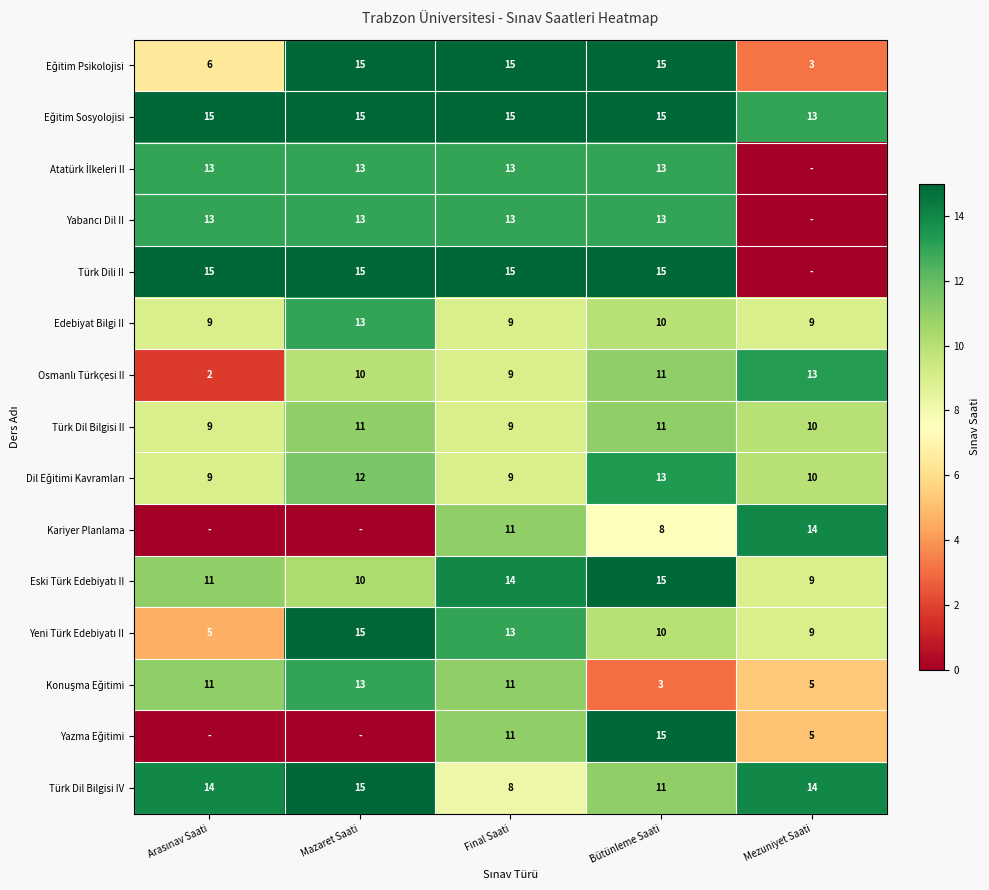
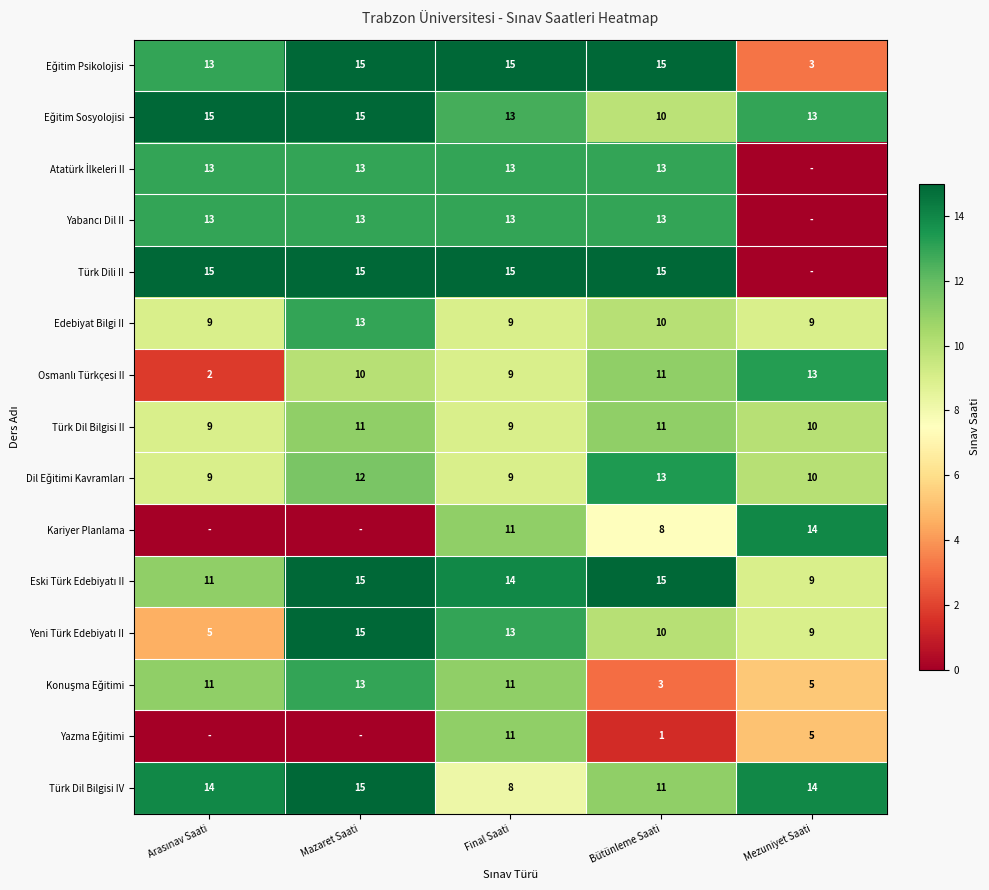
Eğitim Psikolojisi, Arasınav Saati: 6 -> 13
Eğitim Sosyolojisi, Final Saati: 15 -> 13
Eğitim Sosyolojisi, Bütünleme Saati: 15 -> 10
Eski Türk Edebiyatı II, Mazaret Saati: 10 -> 15
Yazma Eğitimi, Bütünleme Saati: 15 -> 1
